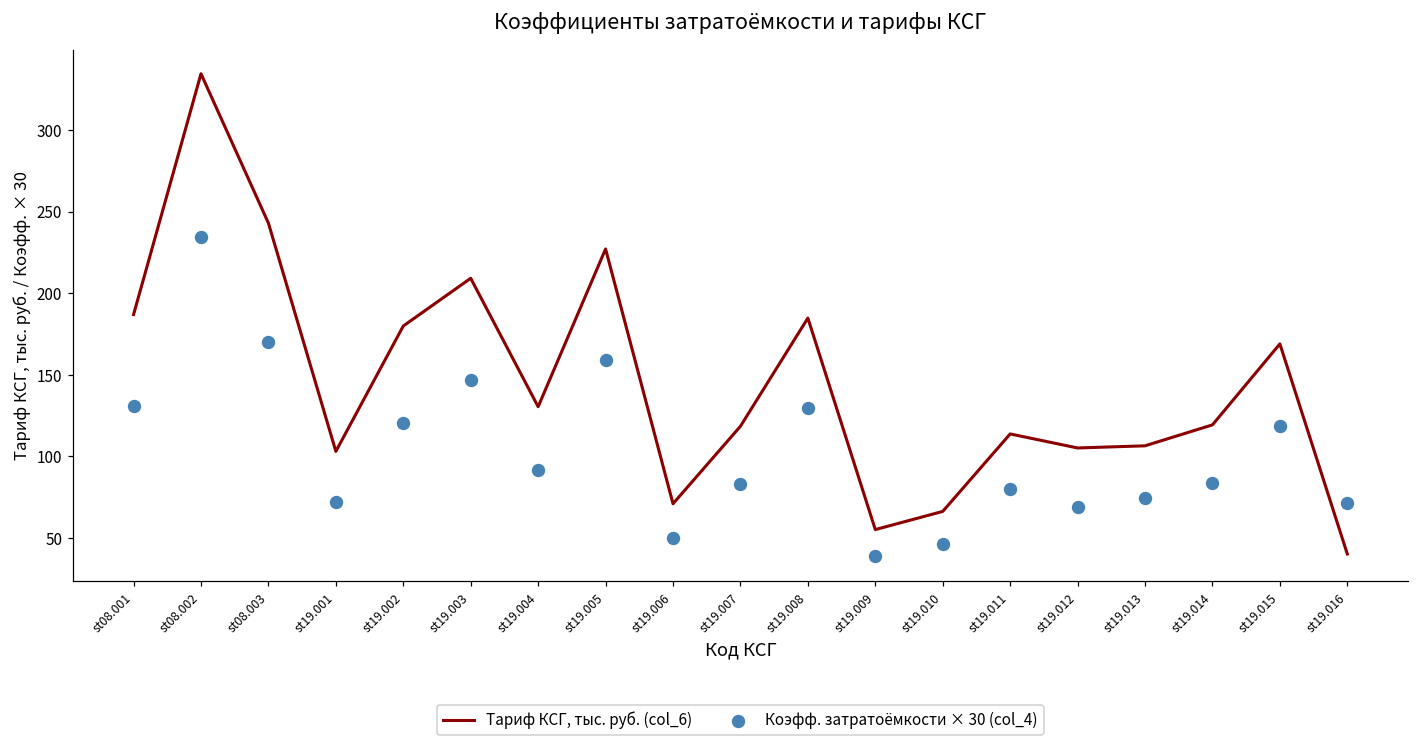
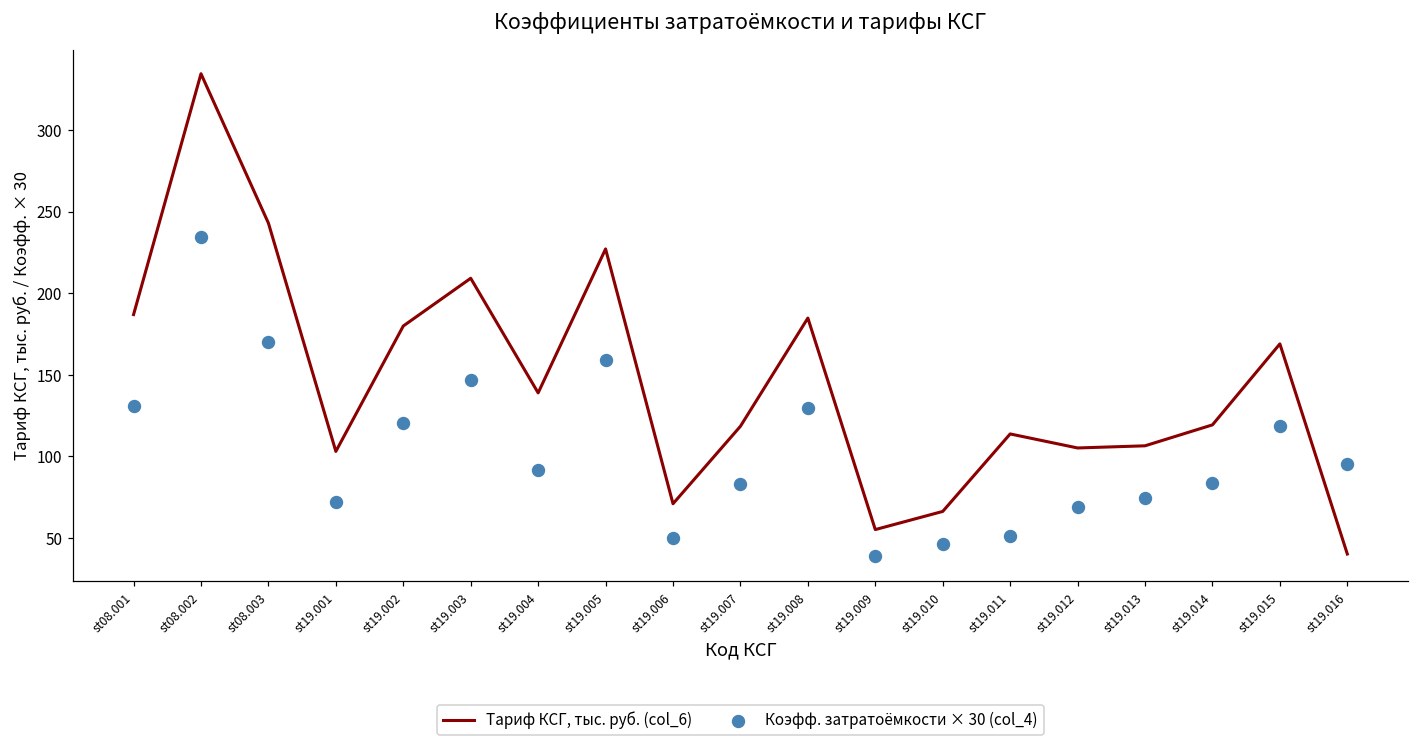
Тариф КСГ, тыс. руб. (col_6), st19.004: 130 -> 139
Коэфф. затратоёмкости × 30 (col_4), st19.011: 80 -> 51
Коэфф. затратоёмкости × 30 (col_4), st19.016: 71 -> 95
